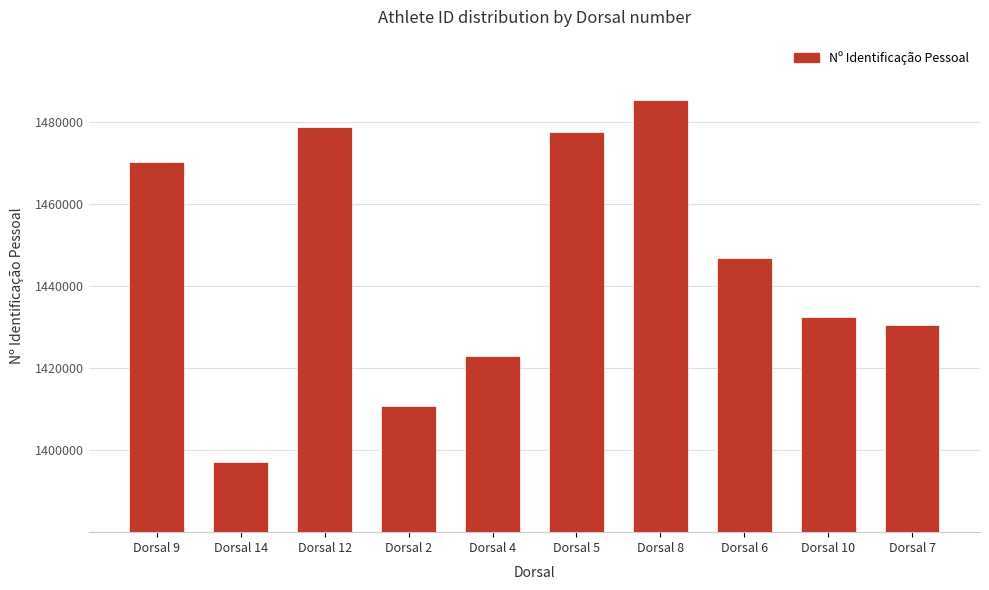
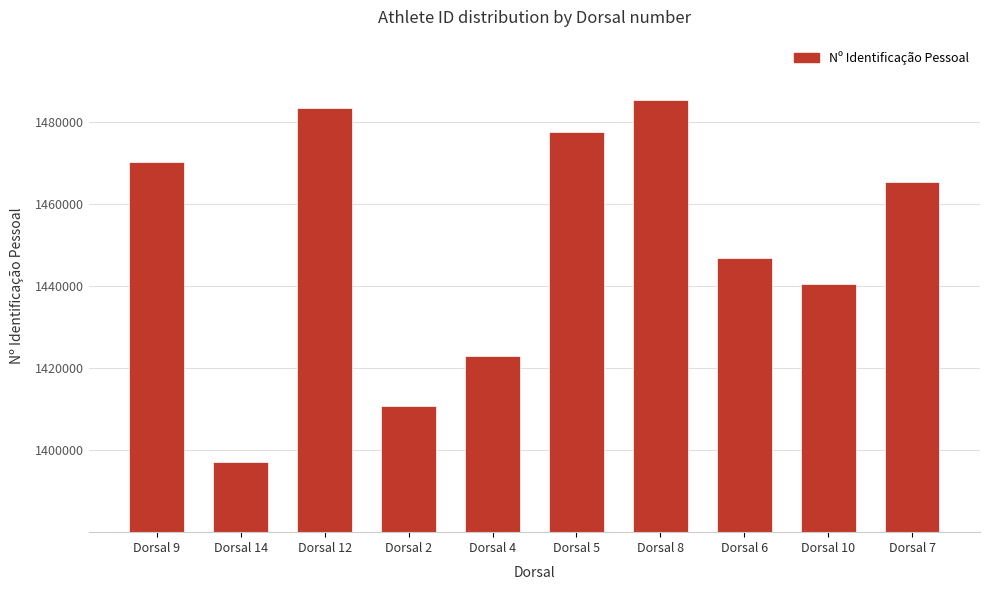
Dorsal 12: 1479000 -> 1483000
Dorsal 10: 1432000 -> 1440000
Dorsal 7: 1430000 -> 1465000
